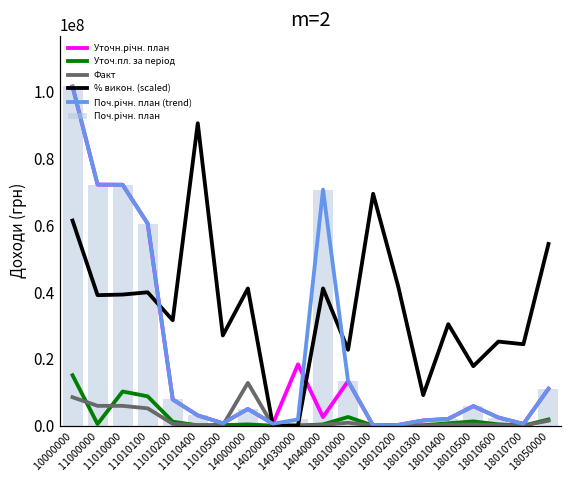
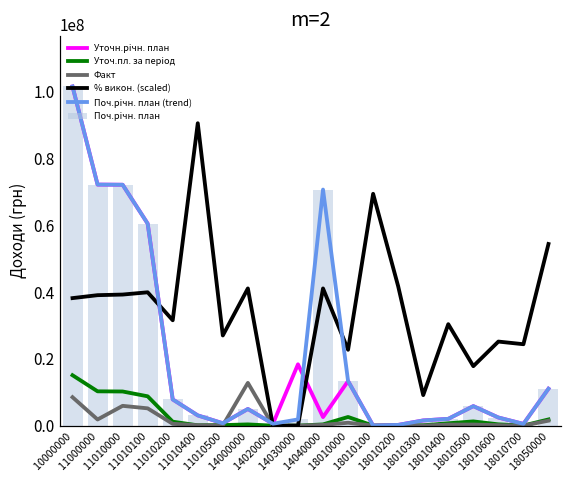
% викон. (scaled), 10000000: 61000000 -> 38000000
Уточ.пл. за період, 11000000: 0 -> 10000000
Факт, 11000000: 6000000 -> 2000000
